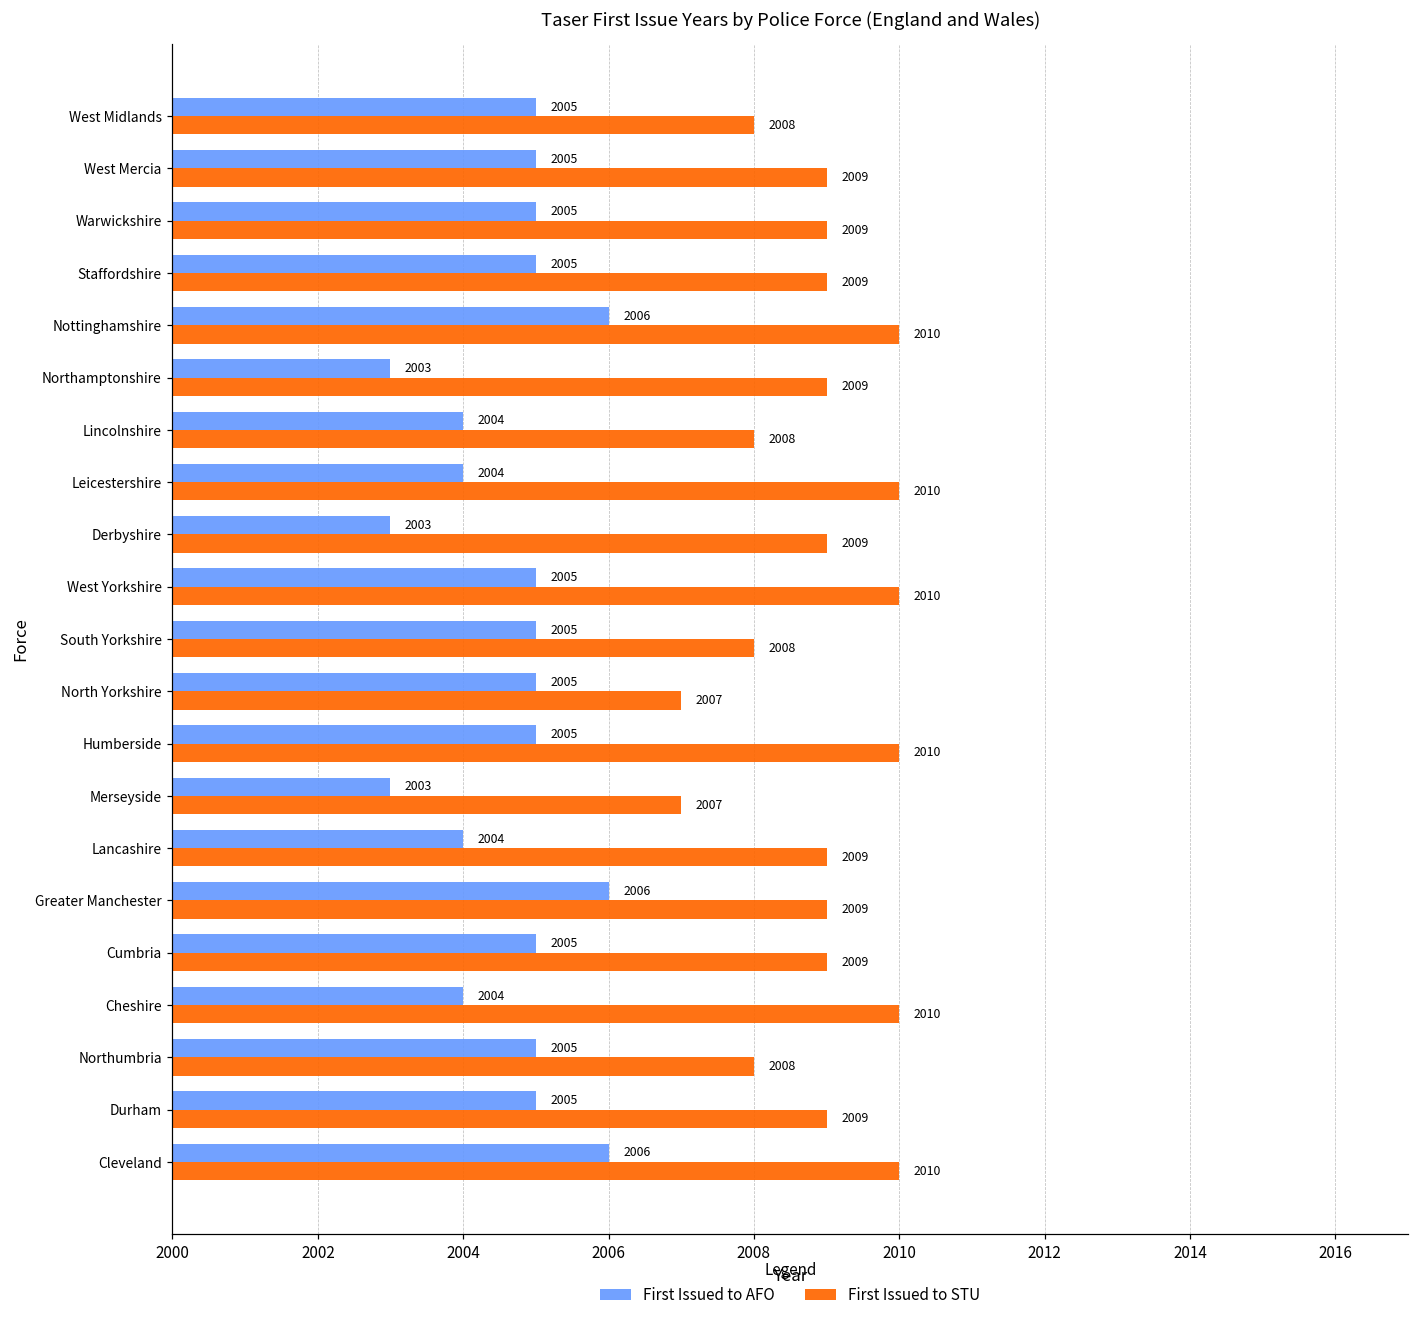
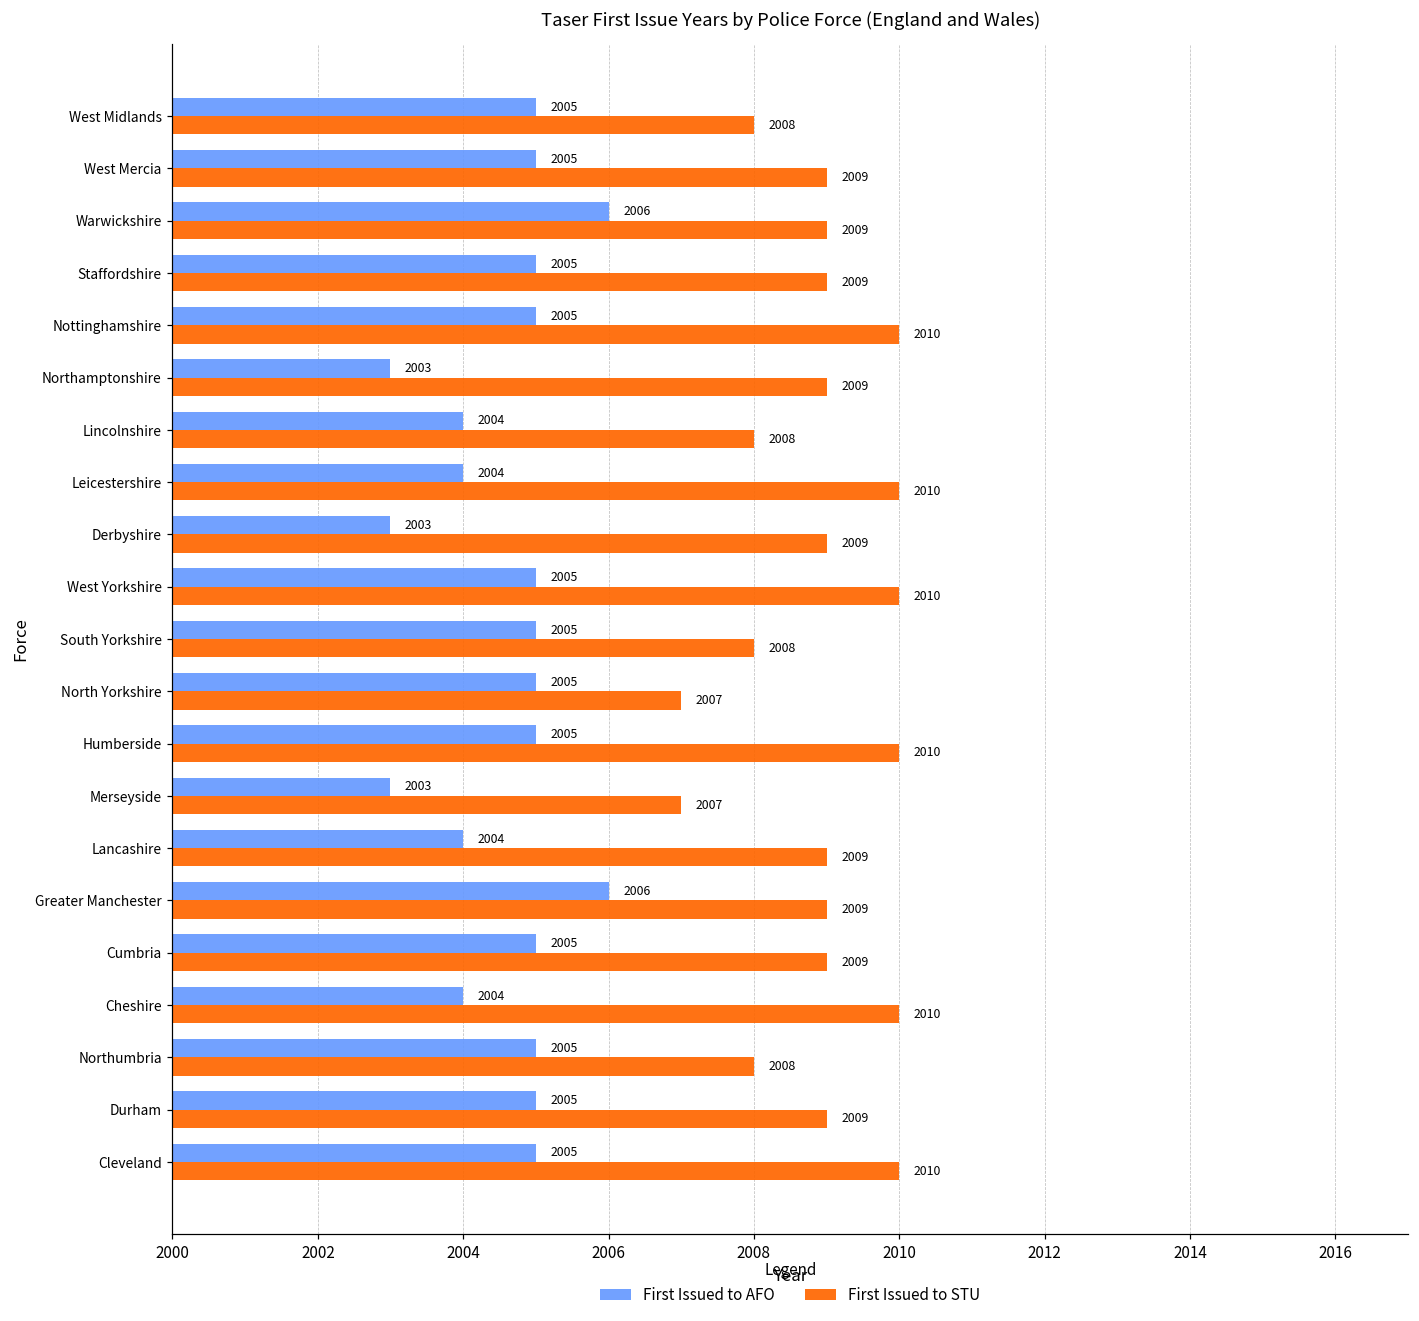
First Issued to AFO, Warwickshire: 2005 -> 2006
First Issued to AFO, Nottinghamshire: 2006 -> 2005
First Issued to AFO, Cleveland: 2006 -> 2005
